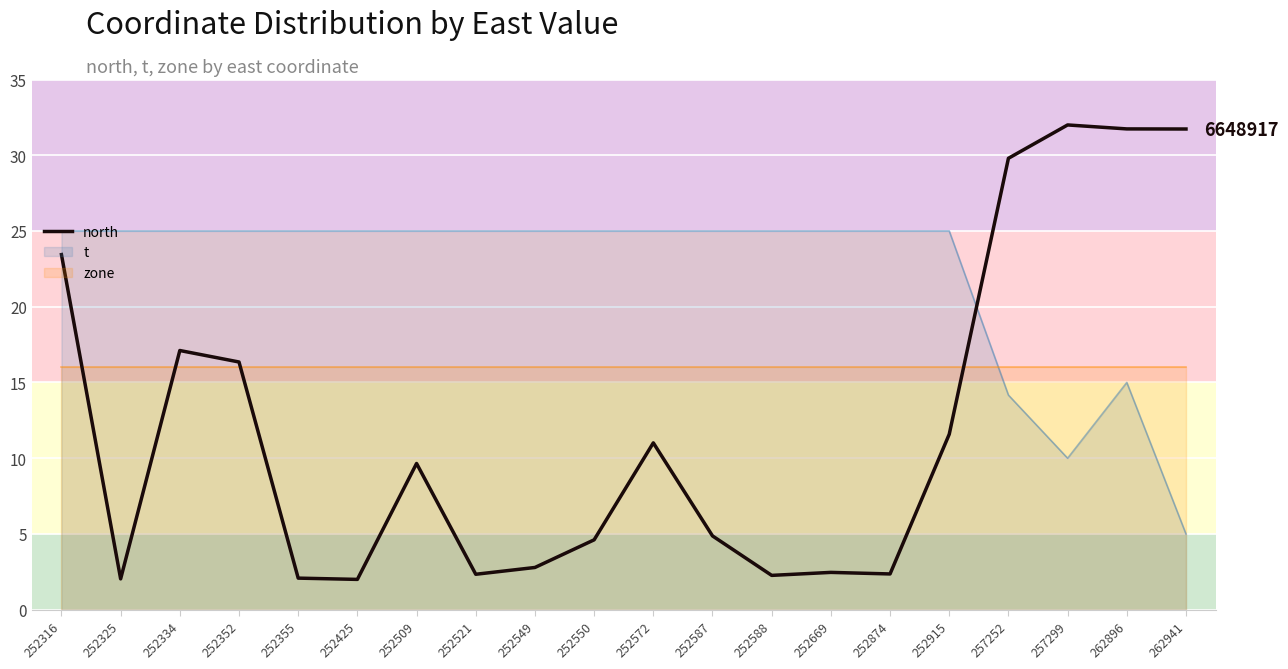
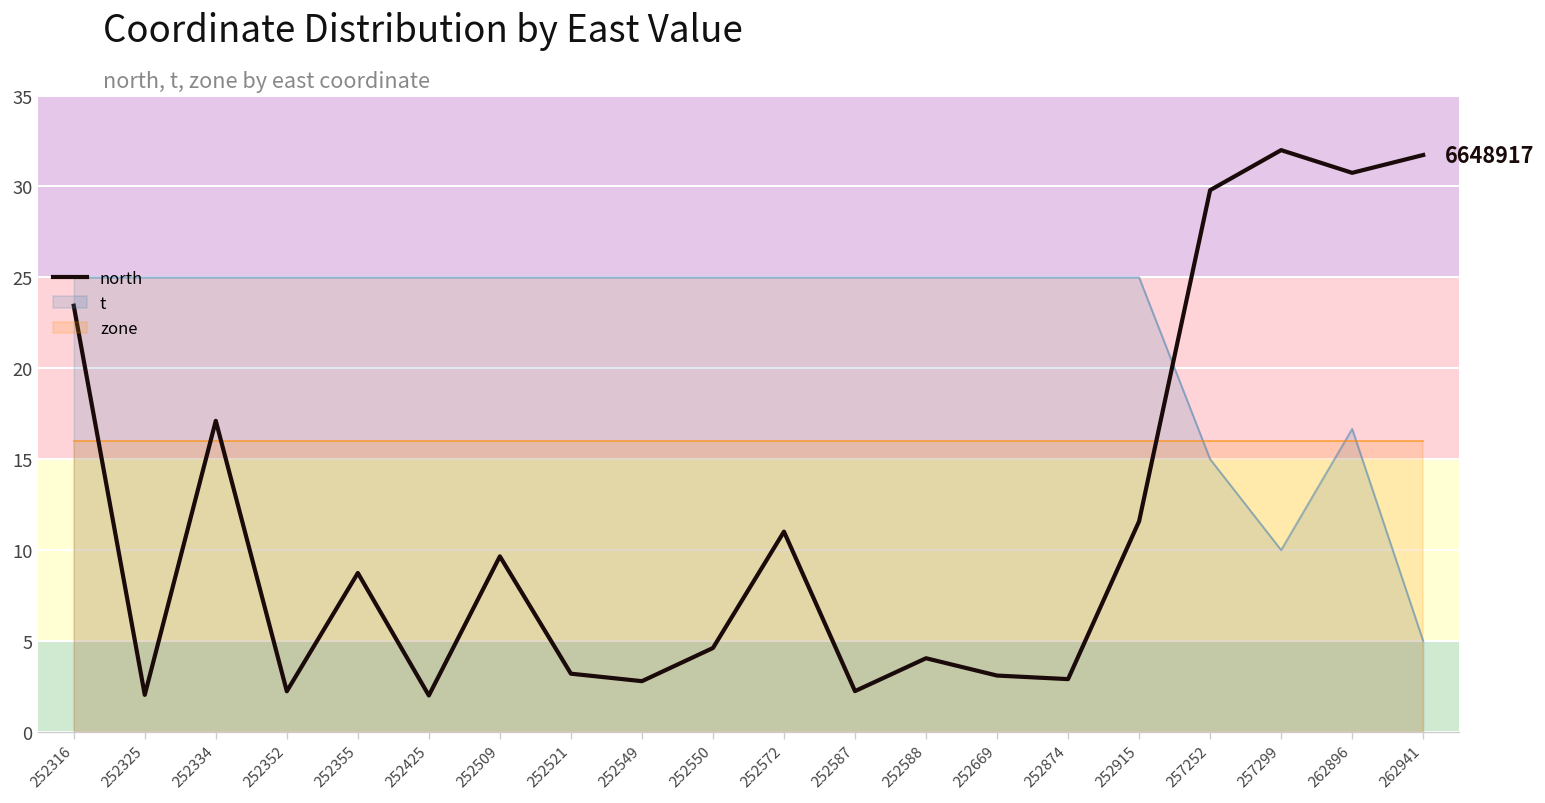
north, 252352: 16.4 -> 2.2
north, 252355: 2.1 -> 8.7
north, 252521: 2.3 -> 3.2
north, 252587: 4.9 -> 2.2
north, 252588: 2.3 -> 4.0
north, 252669: 2.5 -> 3.1
north, 252874: 2.4 -> 2.9
t, 257252: 14.2 -> 15.0
north, 262896: 31.7 -> 30.8
t, 262896: 15.0 -> 16.7
